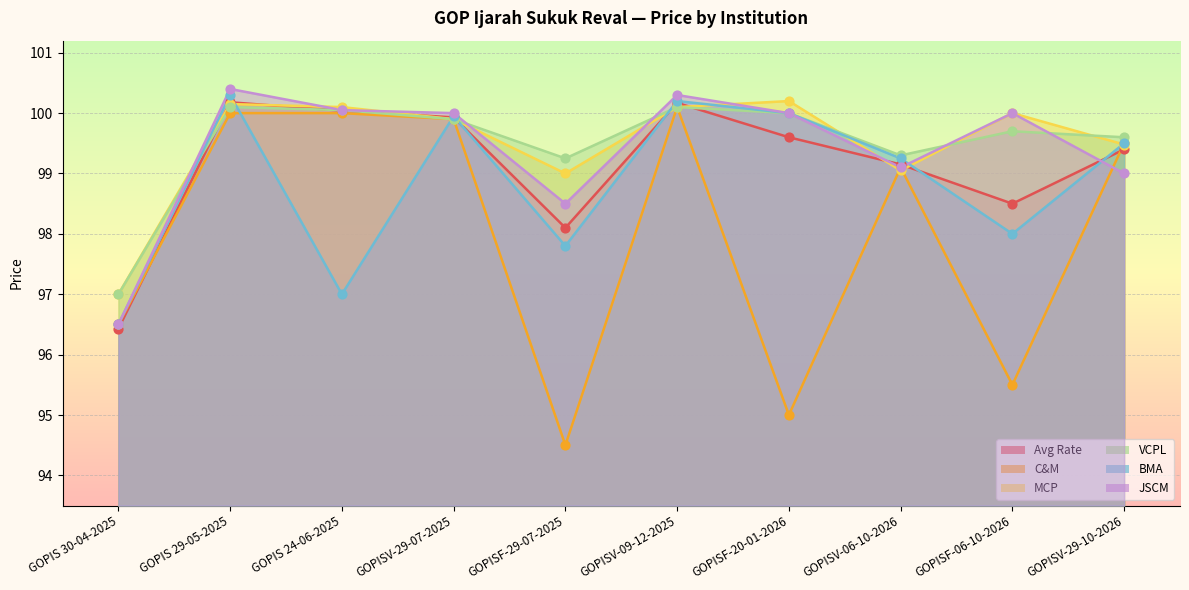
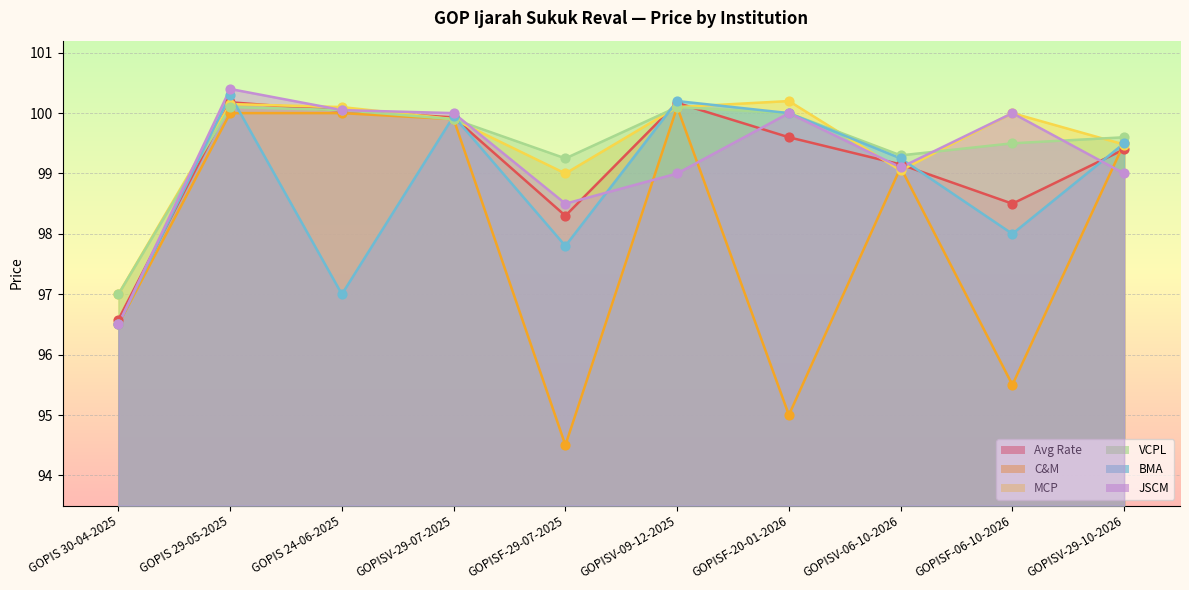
Avg Rate, GOPIS 30-04-2025: 96.4 -> 96.6
Avg Rate, GOPISF-29-07-2025: 98.1 -> 98.3
JSCM, GOPISV-09-12-2025: 100.3 -> 99.0
VCPL, GOPISF-06-10-2026: 99.7 -> 99.5
